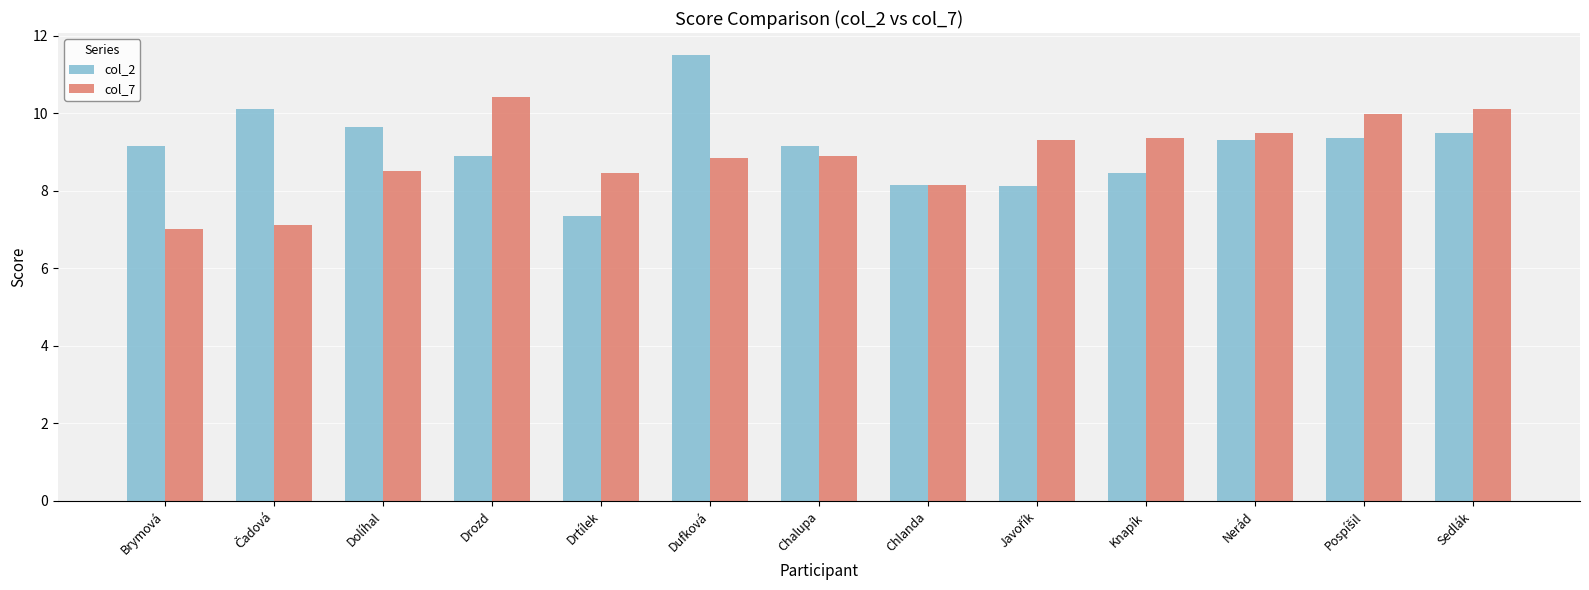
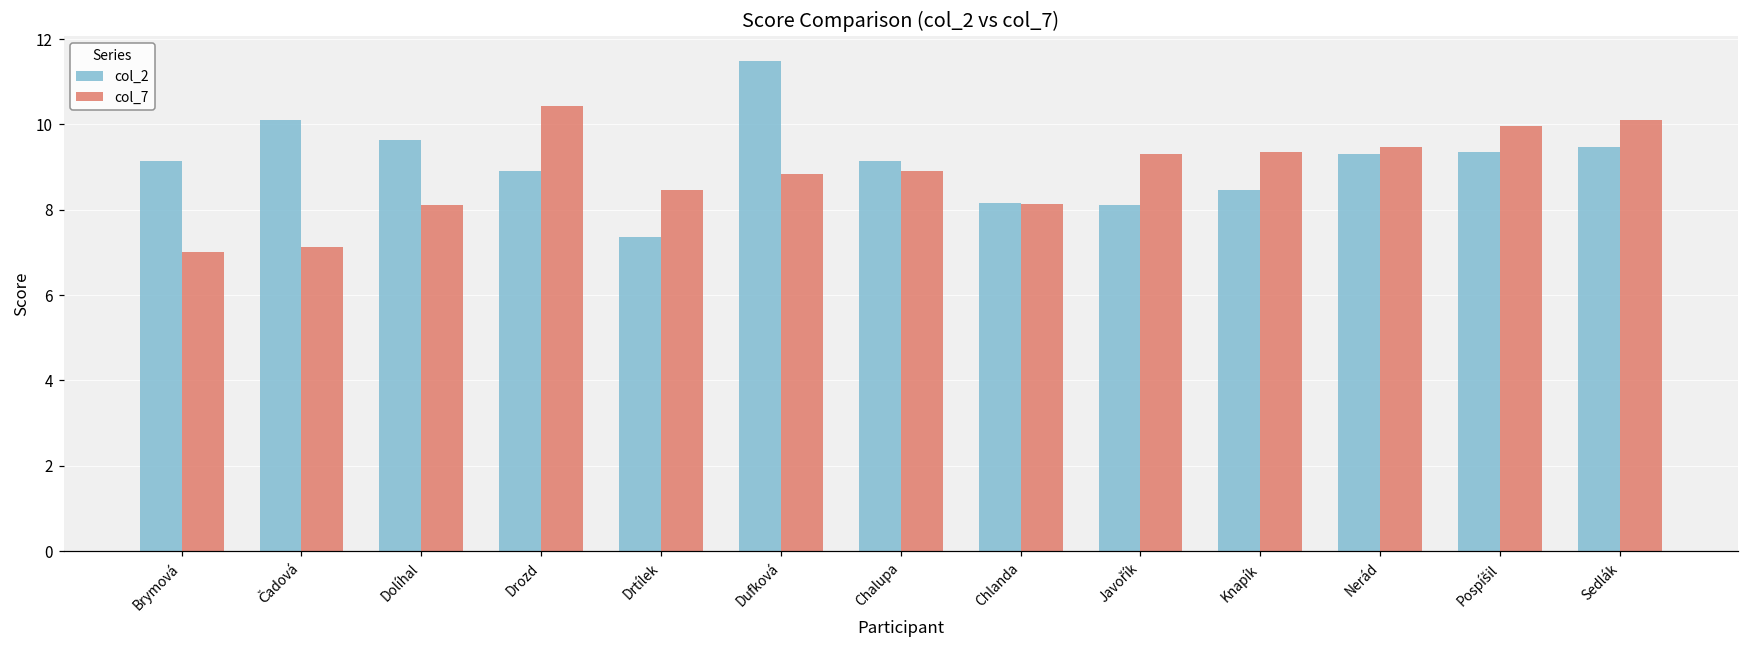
col_7, Dolíhal: 8.5 -> 8.1
